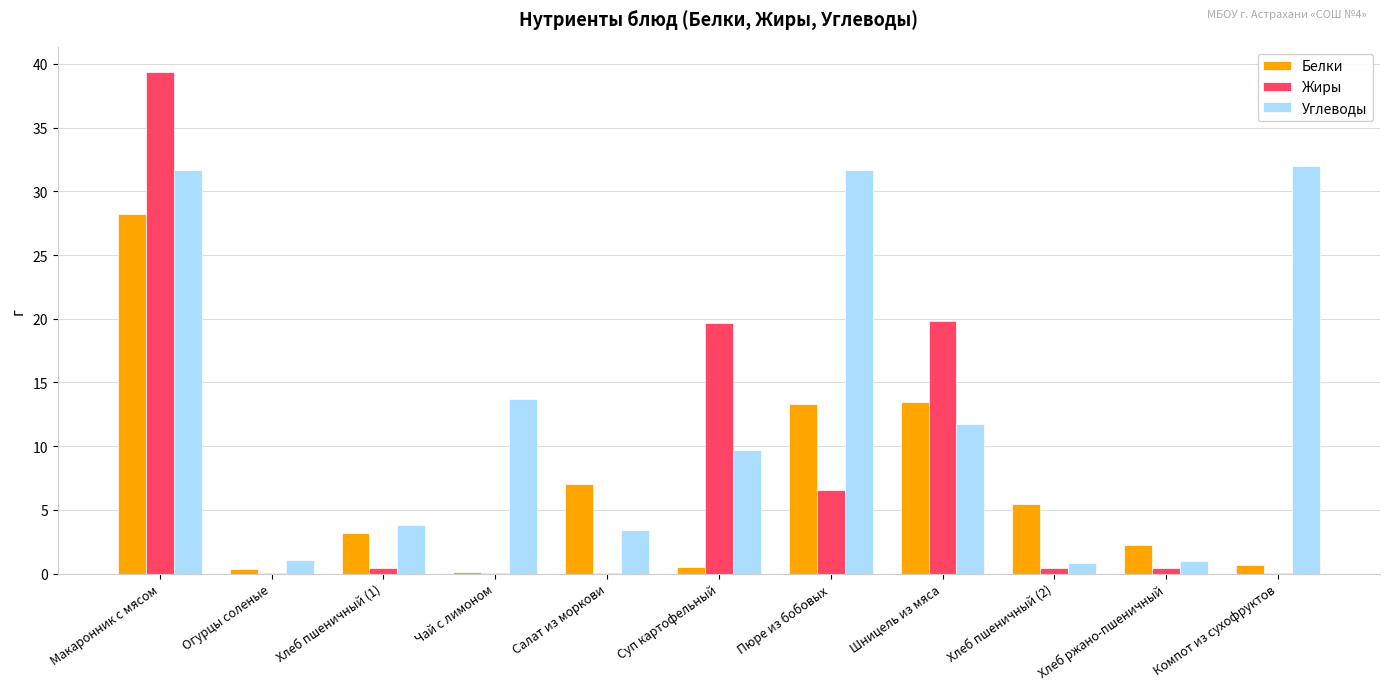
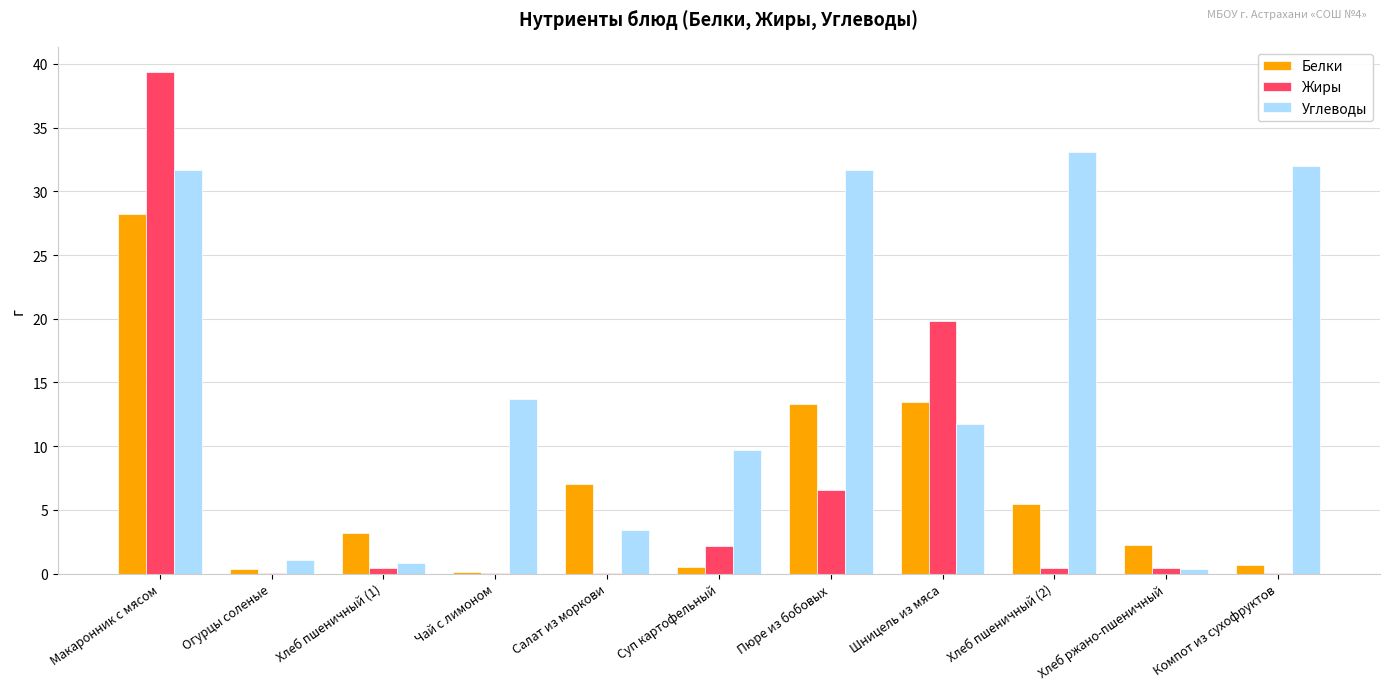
Углеводы, Хлеб пшеничный (1): 3.8 -> 0.8
Жиры, Суп картофельный: 19.7 -> 2.2
Углеводы, Хлеб пшеничный (2): 0.8 -> 33.1
Углеводы, Хлеб ржано-пшеничный: 1.0 -> 0.3
